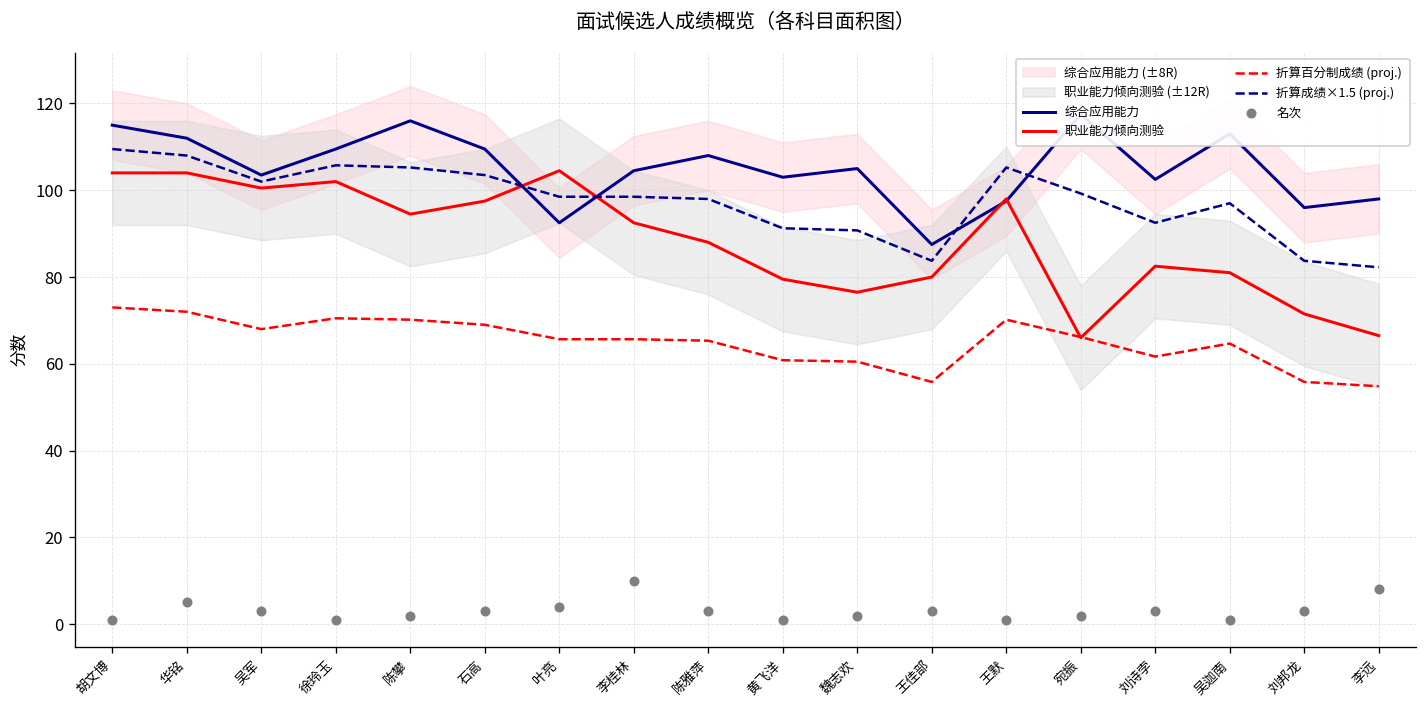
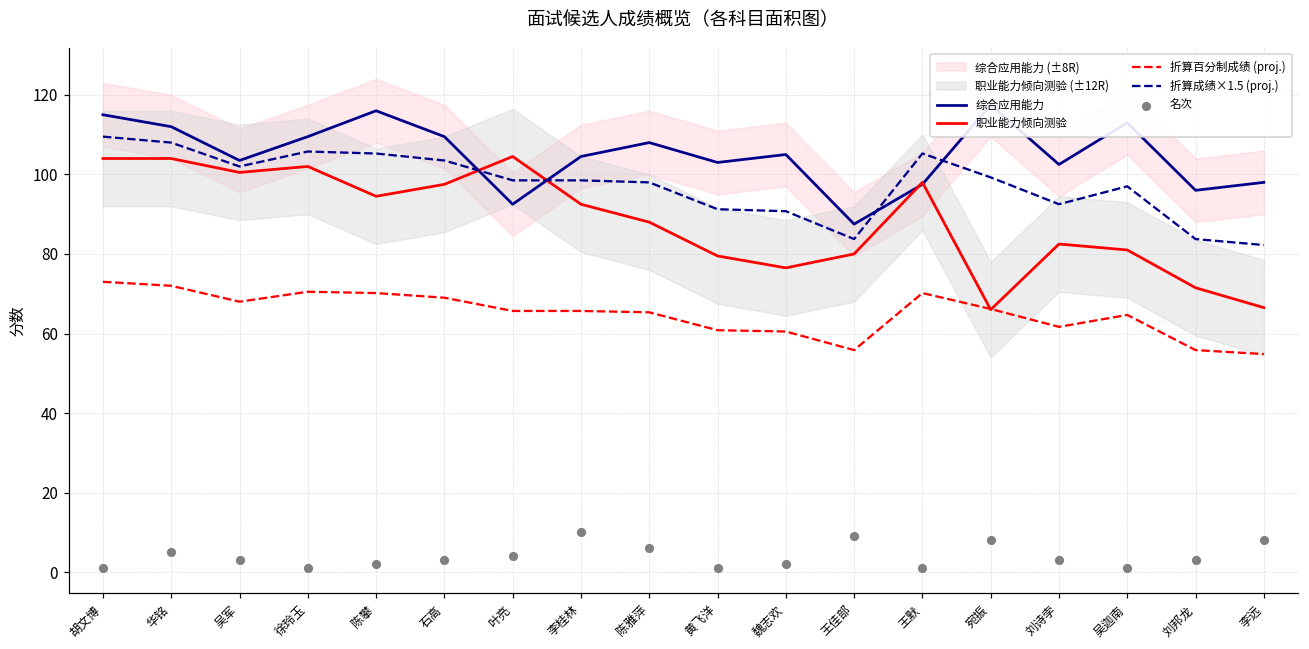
名次, 陈雅萍: 3 -> 6
名次, 王佳部: 3 -> 9
名次, 宛振: 2 -> 8
